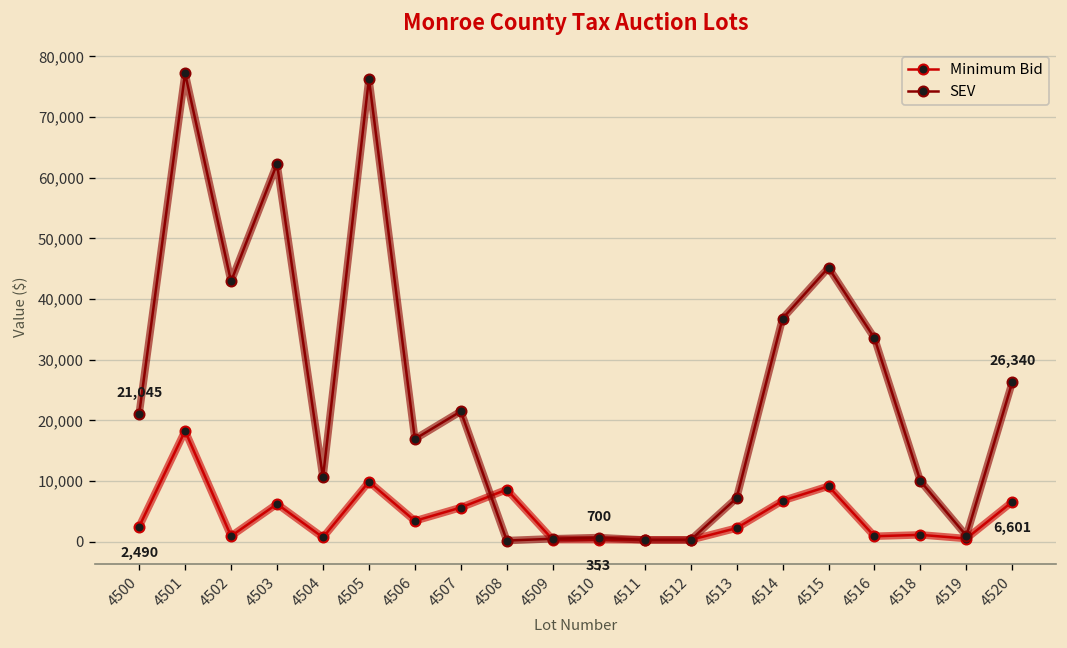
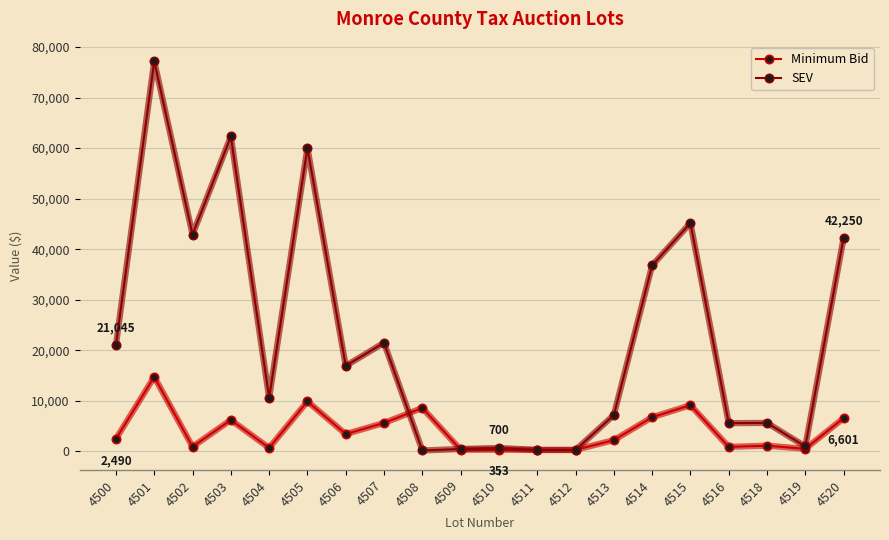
Minimum Bid, 4501: 18,000 -> 15,000
SEV, 4505: 76,000 -> 60,000
SEV, 4516: 34,000 -> 6,000
SEV, 4518: 10,000 -> 6,000
SEV, 4520: 26,340 -> 42,250
